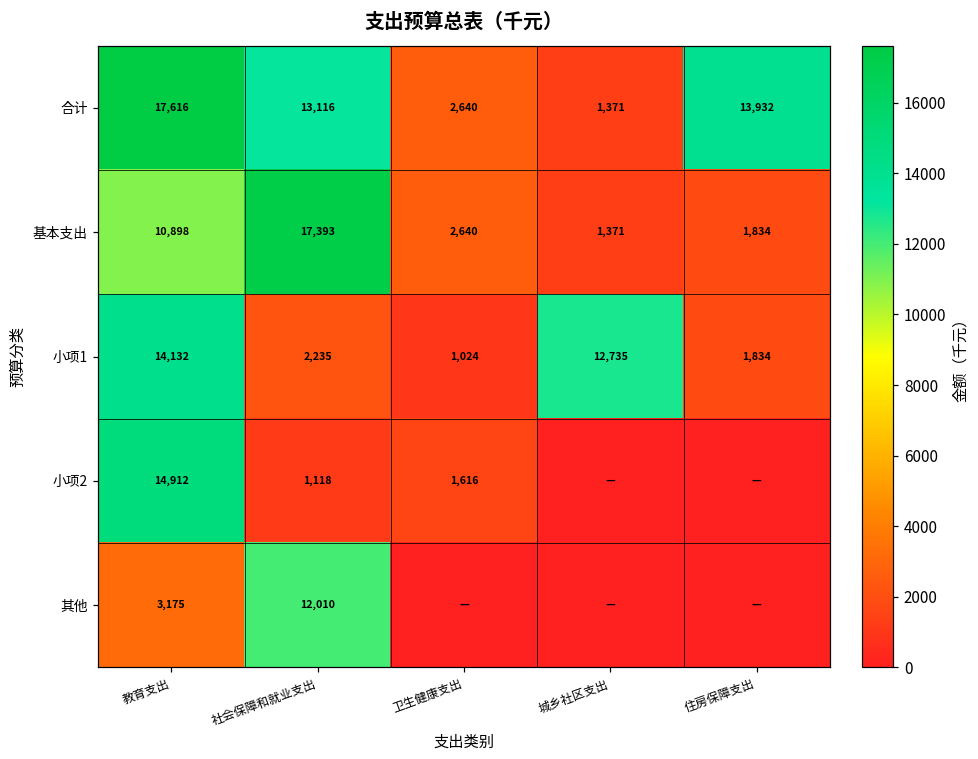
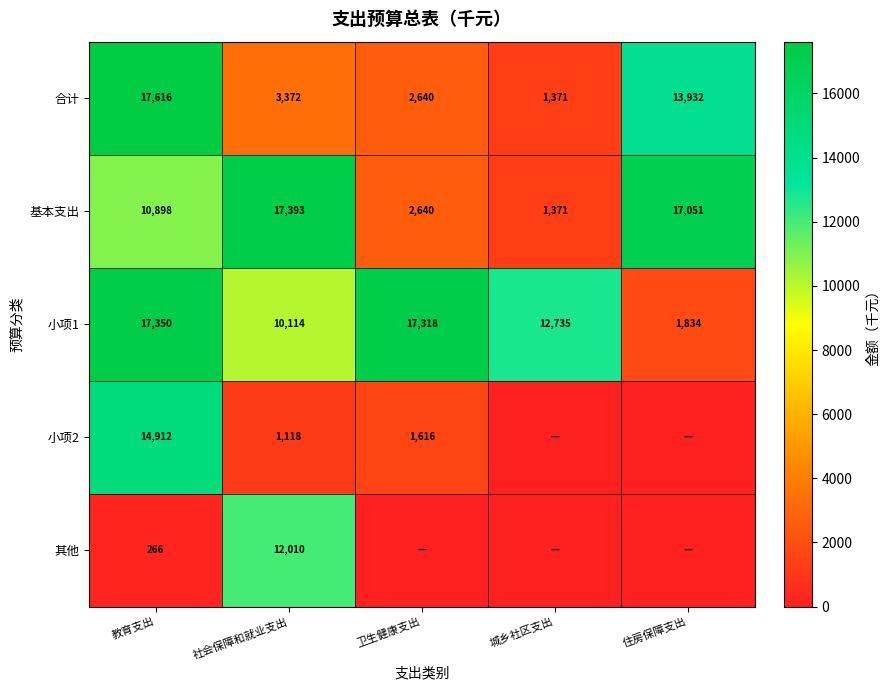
合计, 社会保障和就业支出: 13,116 -> 3,372
基本支出, 住房保障支出: 1,834 -> 17,051
小项1, 教育支出: 14,132 -> 17,350
小项1, 社会保障和就业支出: 2,235 -> 10,114
小项1, 卫生健康支出: 1,024 -> 17,318
其他, 教育支出: 3,175 -> 266
